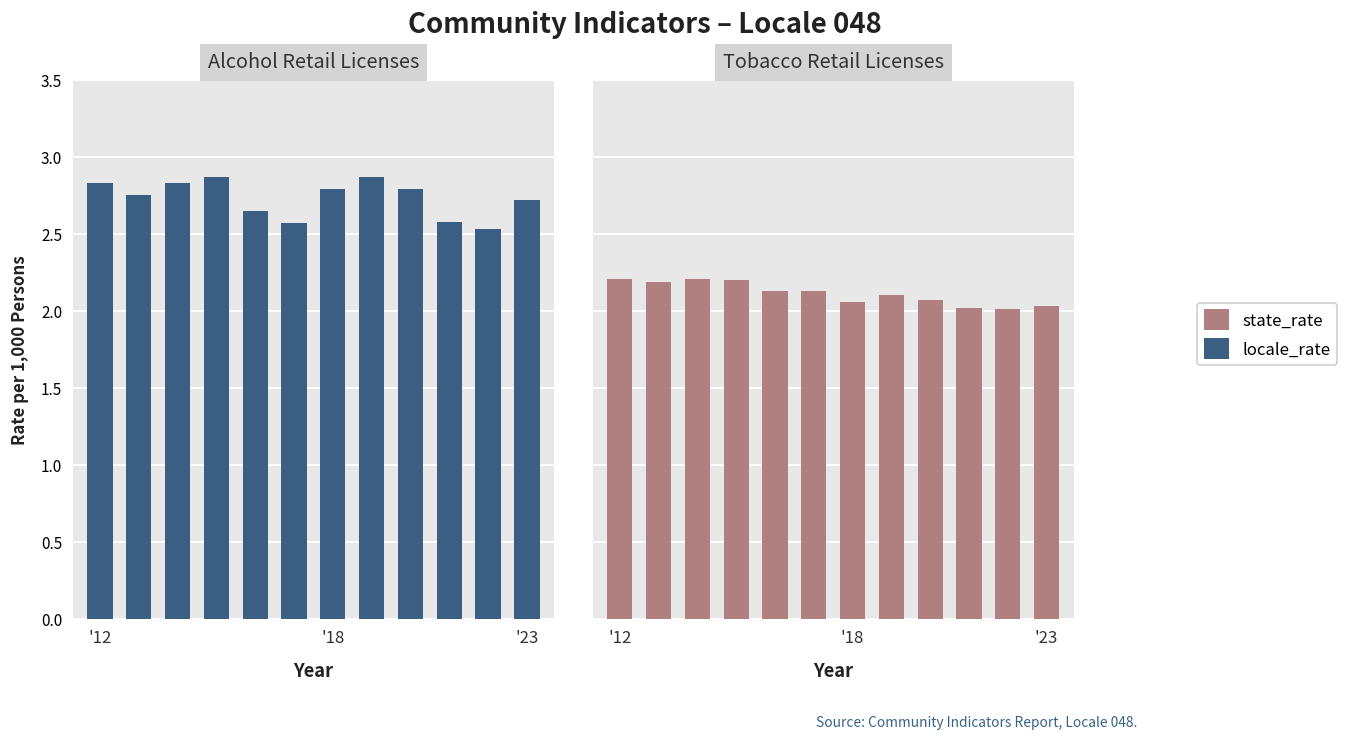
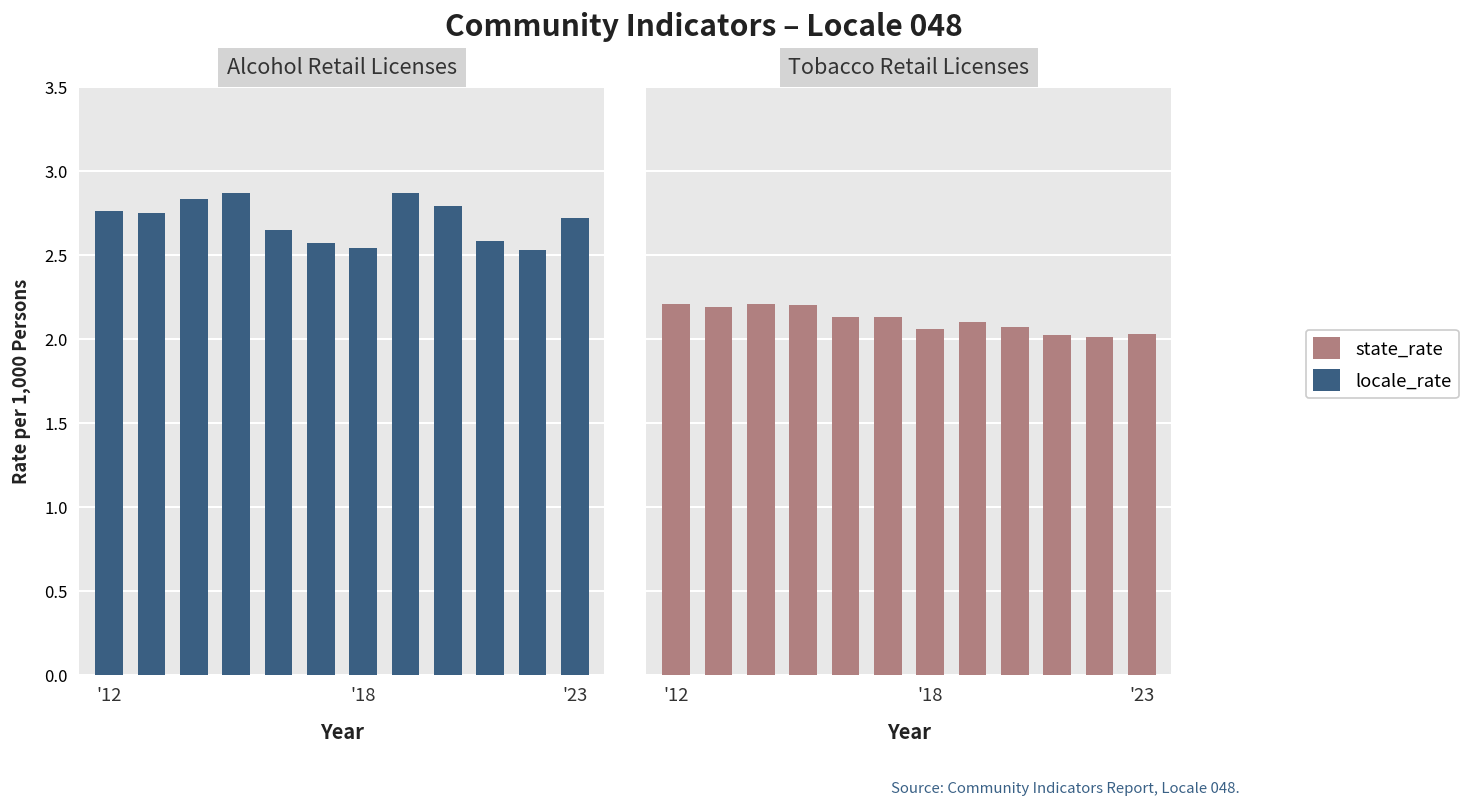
Alcohol Retail Licenses, '12: 2.83 -> 2.76
Alcohol Retail Licenses, '18: 2.79 -> 2.54
